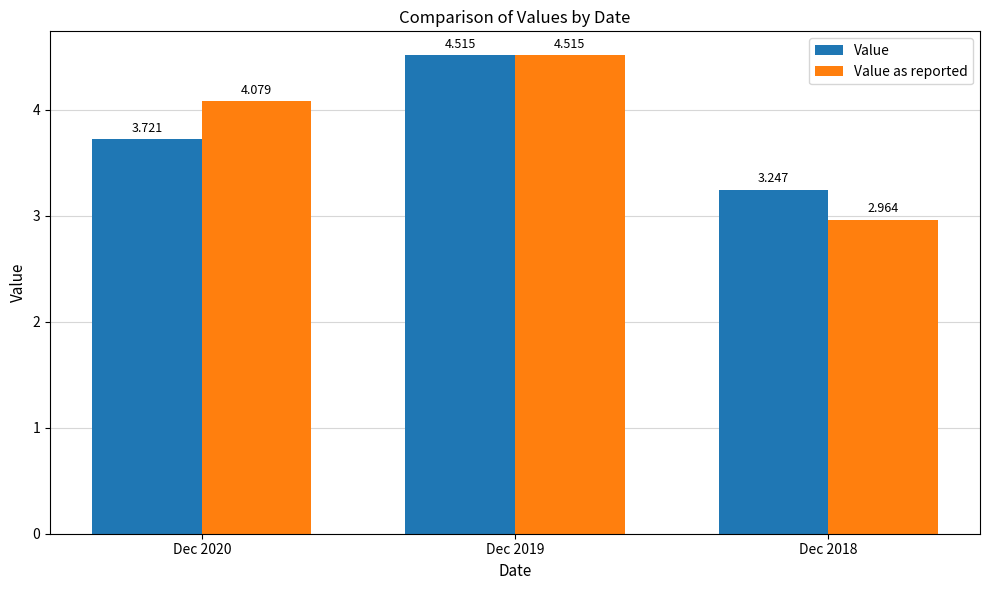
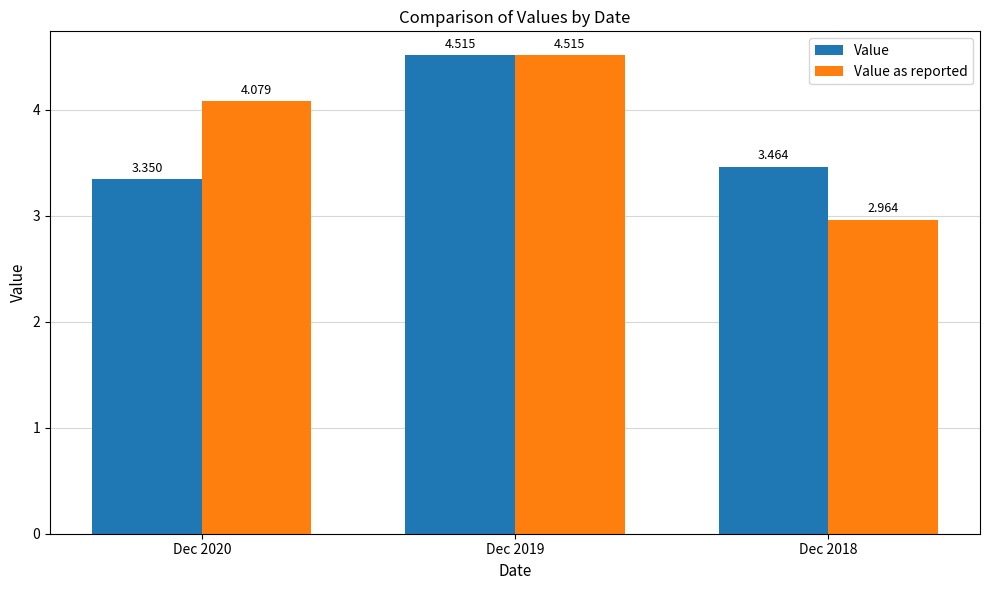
Value, Dec 2020: 3.721 -> 3.350
Value, Dec 2018: 3.247 -> 3.464
